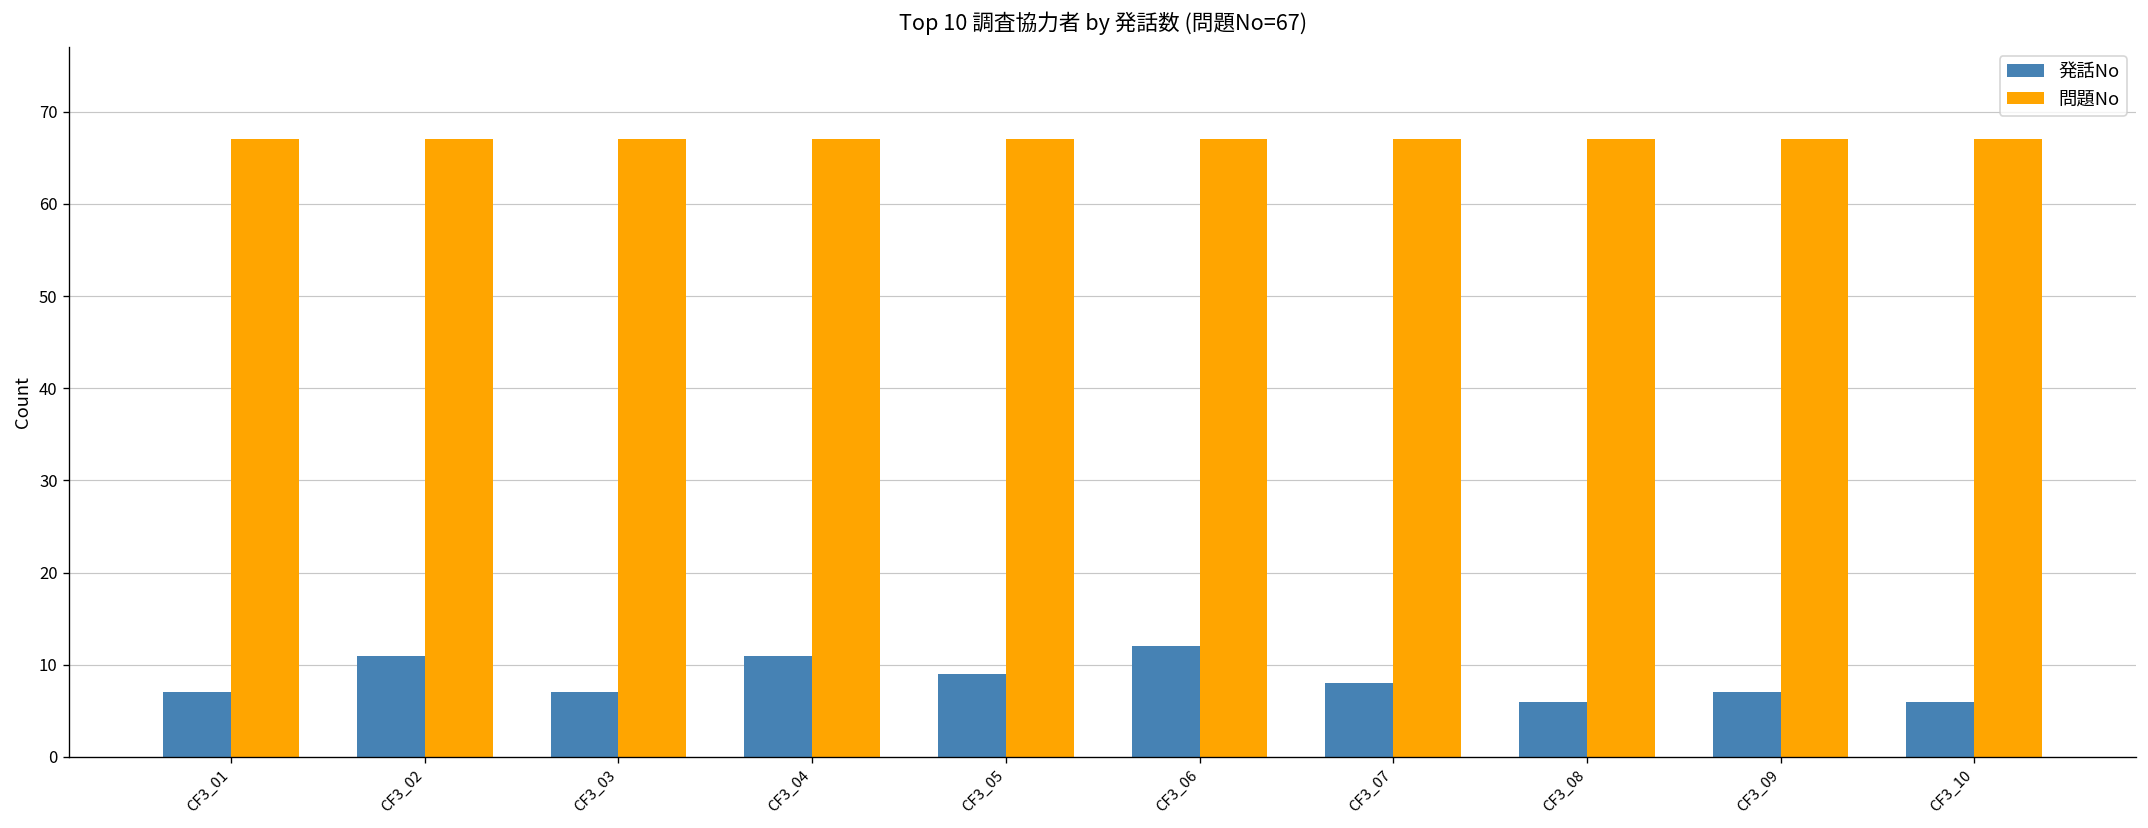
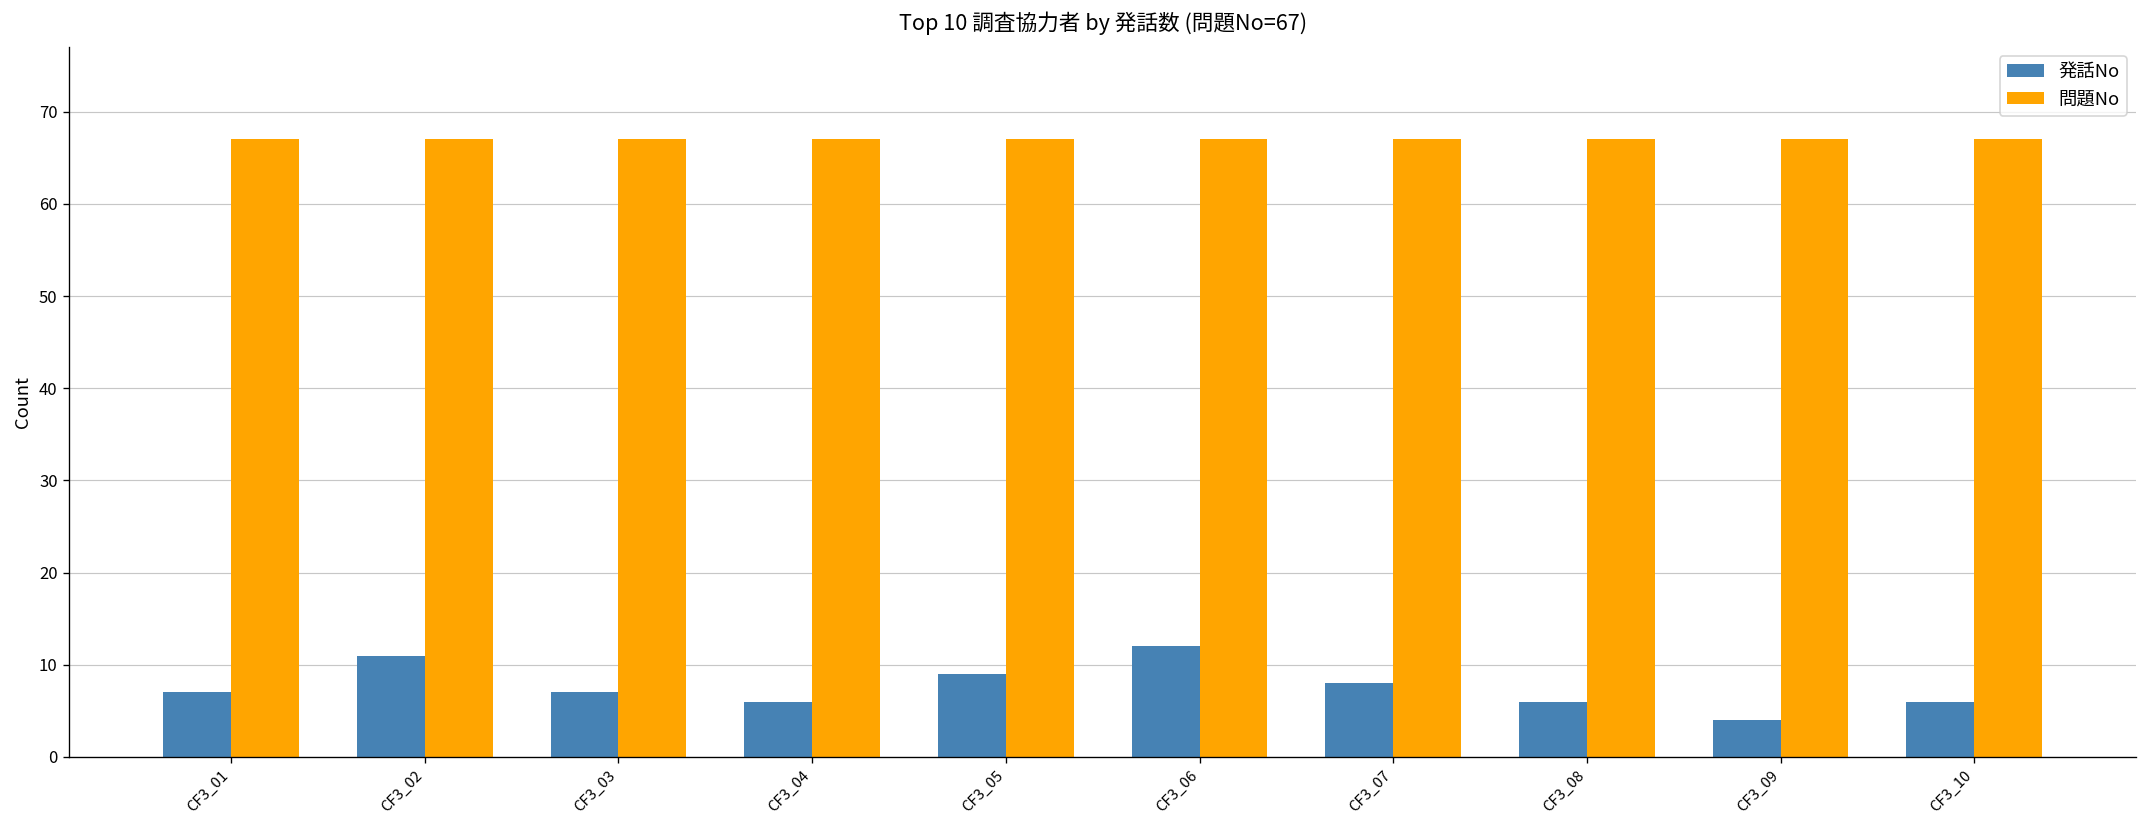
発話No, CF3_04: 11 -> 6
発話No, CF3_09: 7 -> 4
